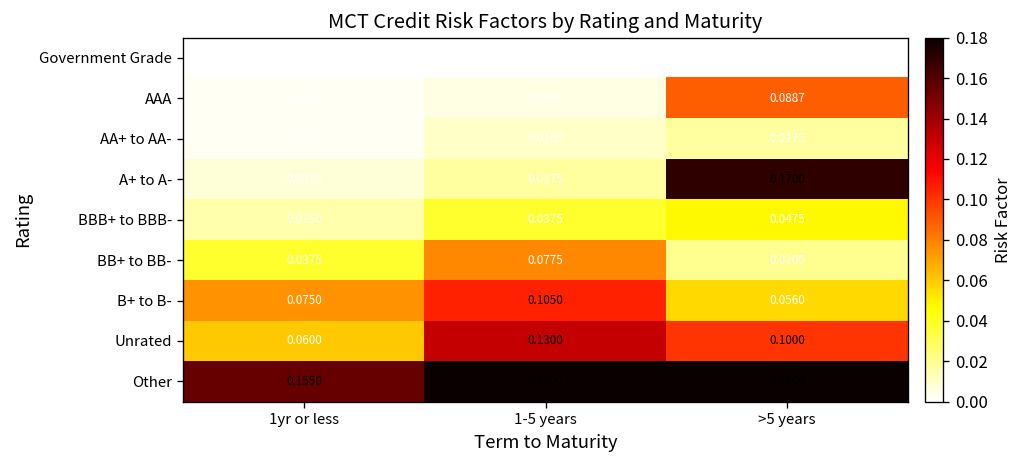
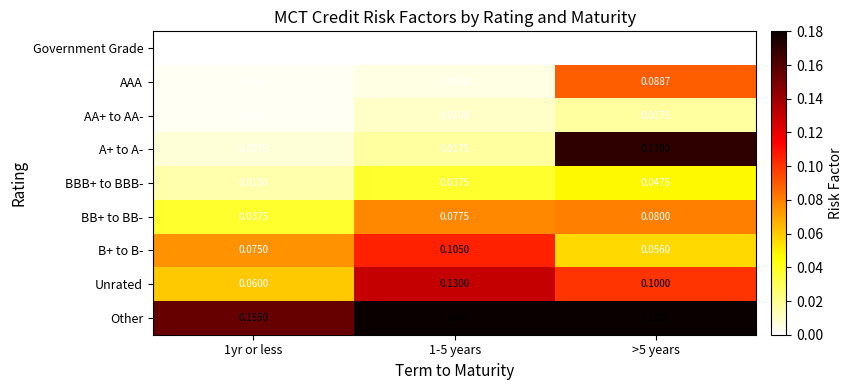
BB+ to BB-, >5 years: 0.0200 -> 0.0800
